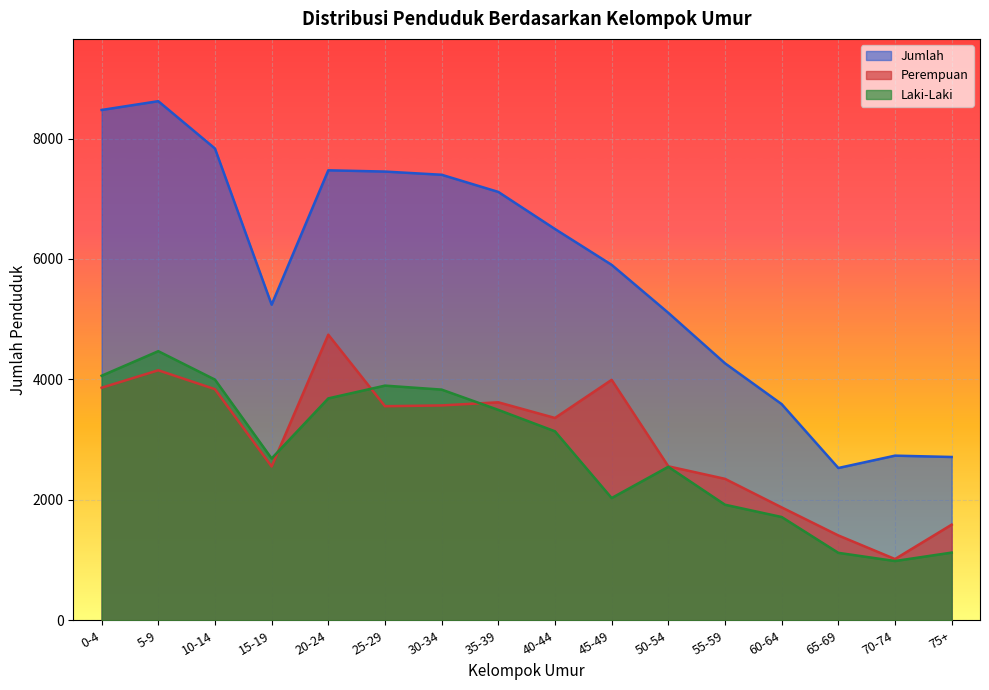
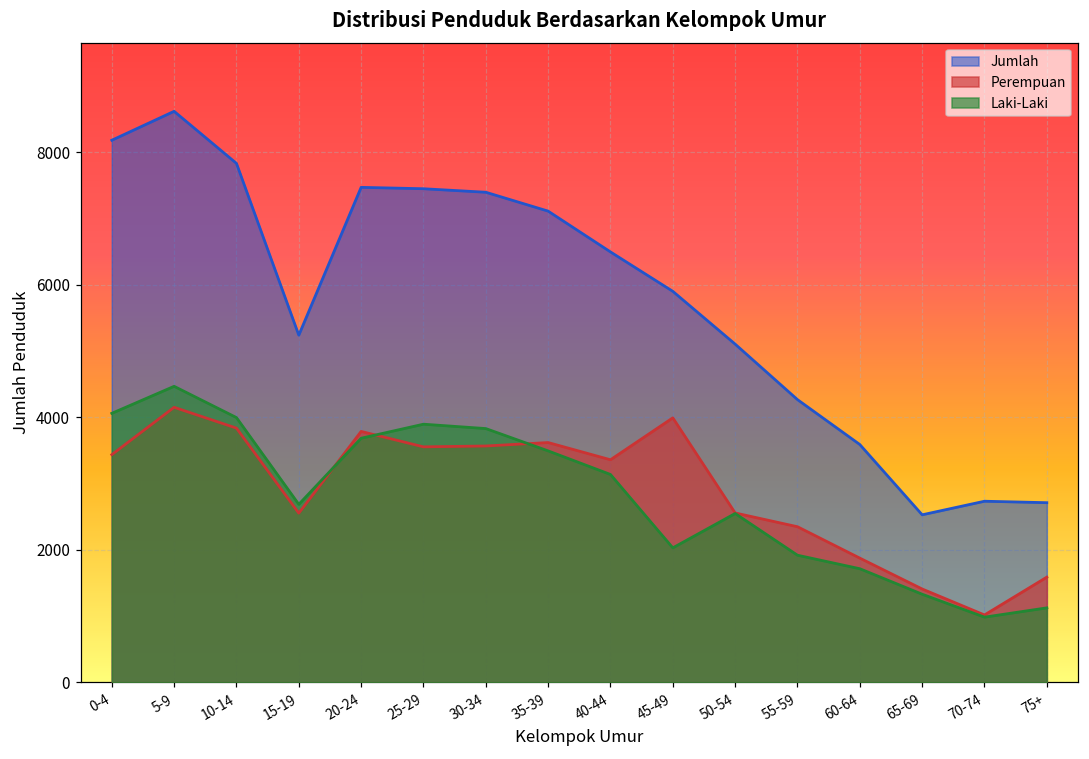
Jumlah, 0-4: 8500 -> 8200
Perempuan, 0-4: 3900 -> 3400
Perempuan, 20-24: 4700 -> 3800
Laki-Laki, 65-69: 1100 -> 1300
